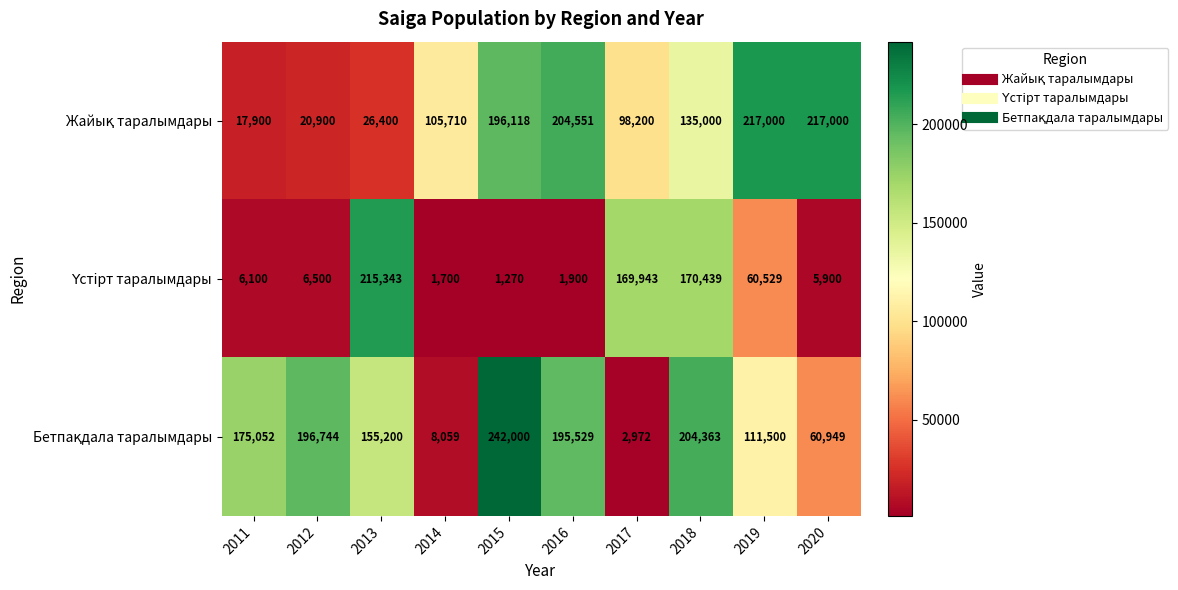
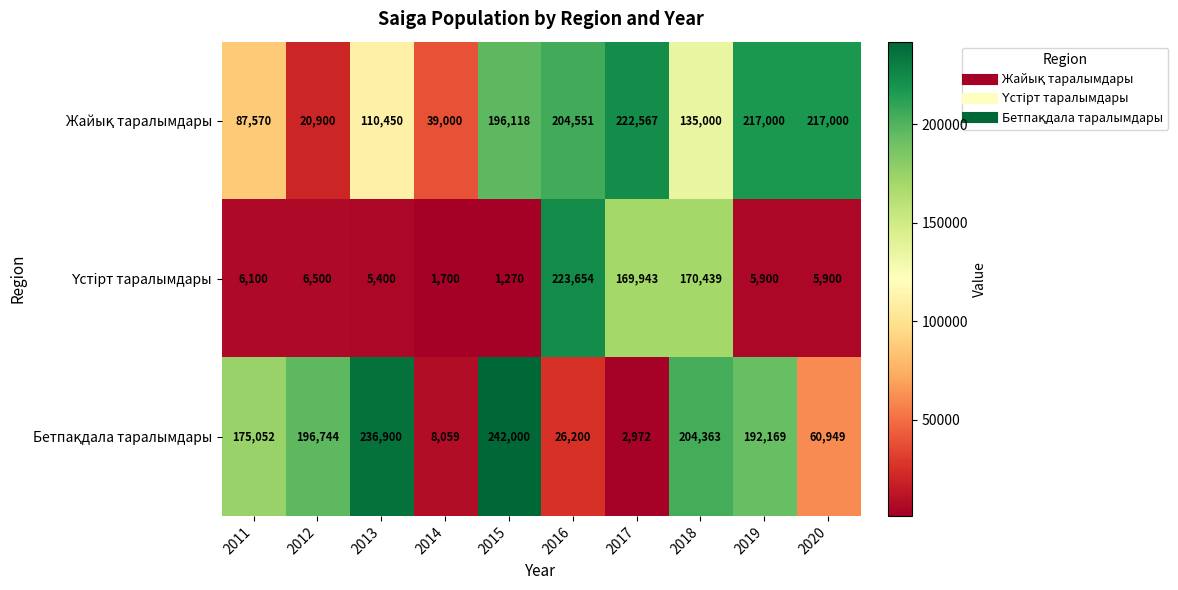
Жайық таралымдары, 2011: 17,900 -> 87,570
Жайық таралымдары, 2013: 26,400 -> 110,450
Жайық таралымдары, 2014: 105,710 -> 39,000
Жайық таралымдары, 2017: 98,200 -> 222,567
Үстірт таралымдары, 2013: 215,343 -> 5,400
Үстірт таралымдары, 2016: 1,900 -> 223,654
Үстірт таралымдары, 2019: 60,529 -> 5,900
Бетпақдала таралымдары, 2013: 155,200 -> 236,900
Бетпақдала таралымдары, 2016: 195,529 -> 26,200
Бетпақдала таралымдары, 2019: 111,500 -> 192,169
